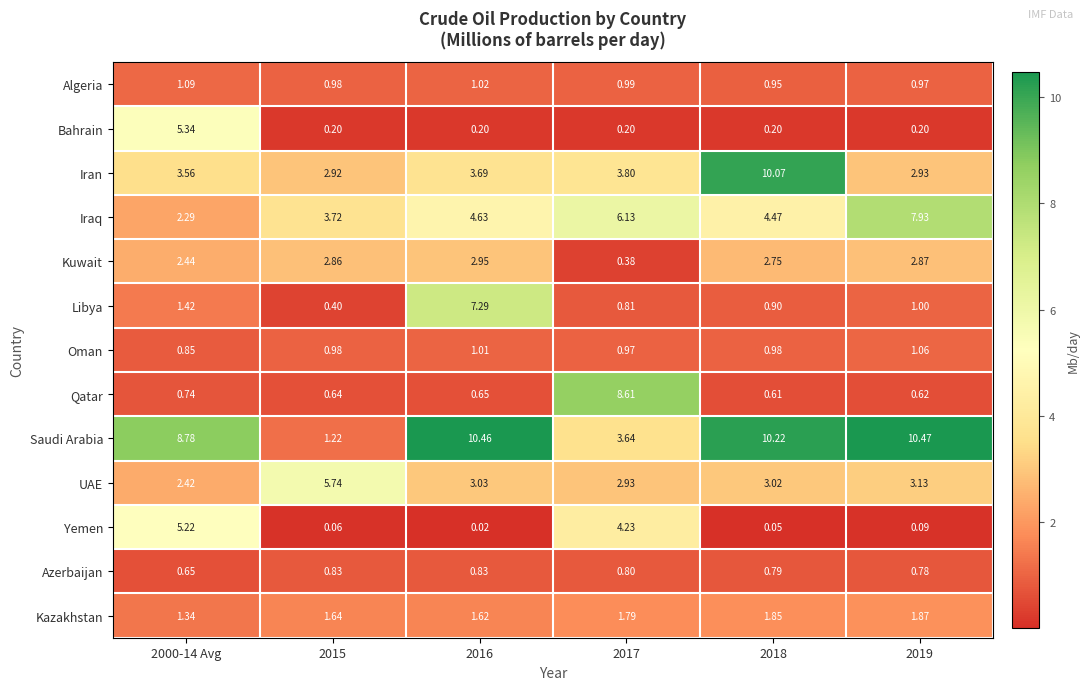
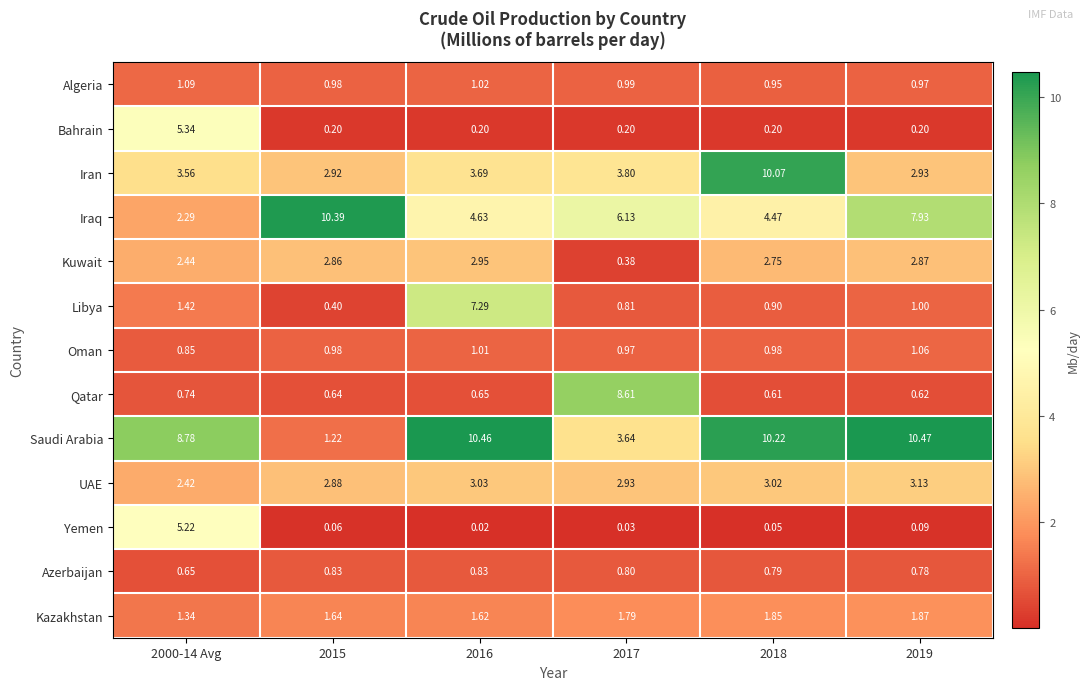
Iraq, 2015: 3.72 -> 10.39
UAE, 2015: 5.74 -> 2.88
Yemen, 2017: 4.23 -> 0.03
